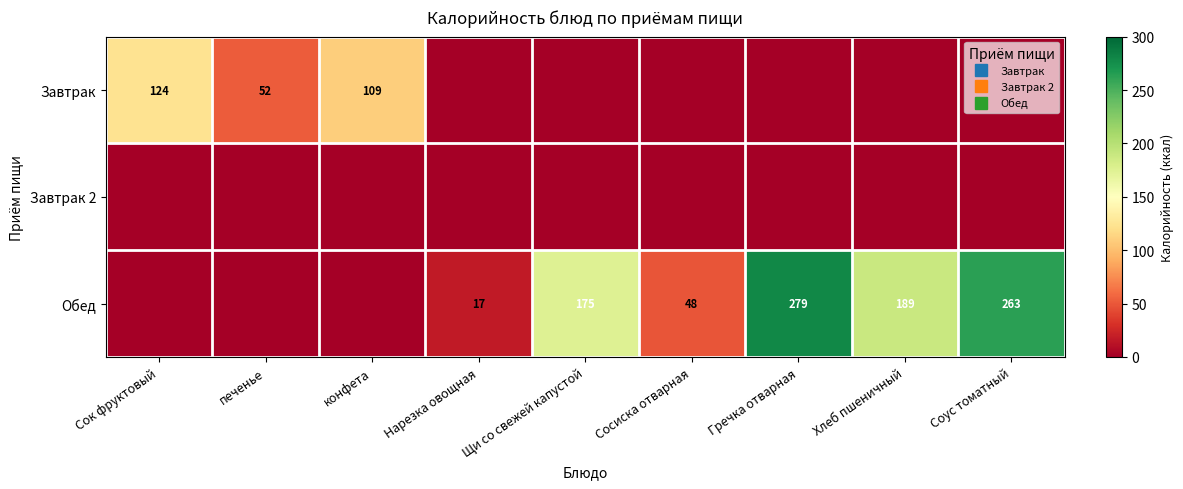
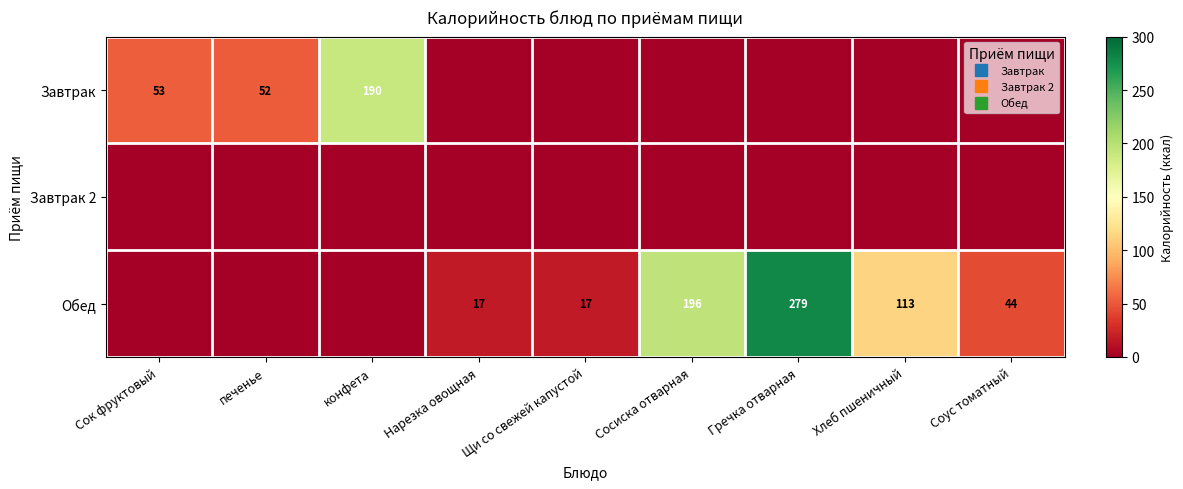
Завтрак, Сок фруктовый: 124 -> 53
Завтрак, конфета: 109 -> 190
Обед, Щи со свежей капустой: 175 -> 17
Обед, Сосиска отварная: 48 -> 196
Обед, Хлеб пшеничный: 189 -> 113
Обед, Соус томатный: 263 -> 44
